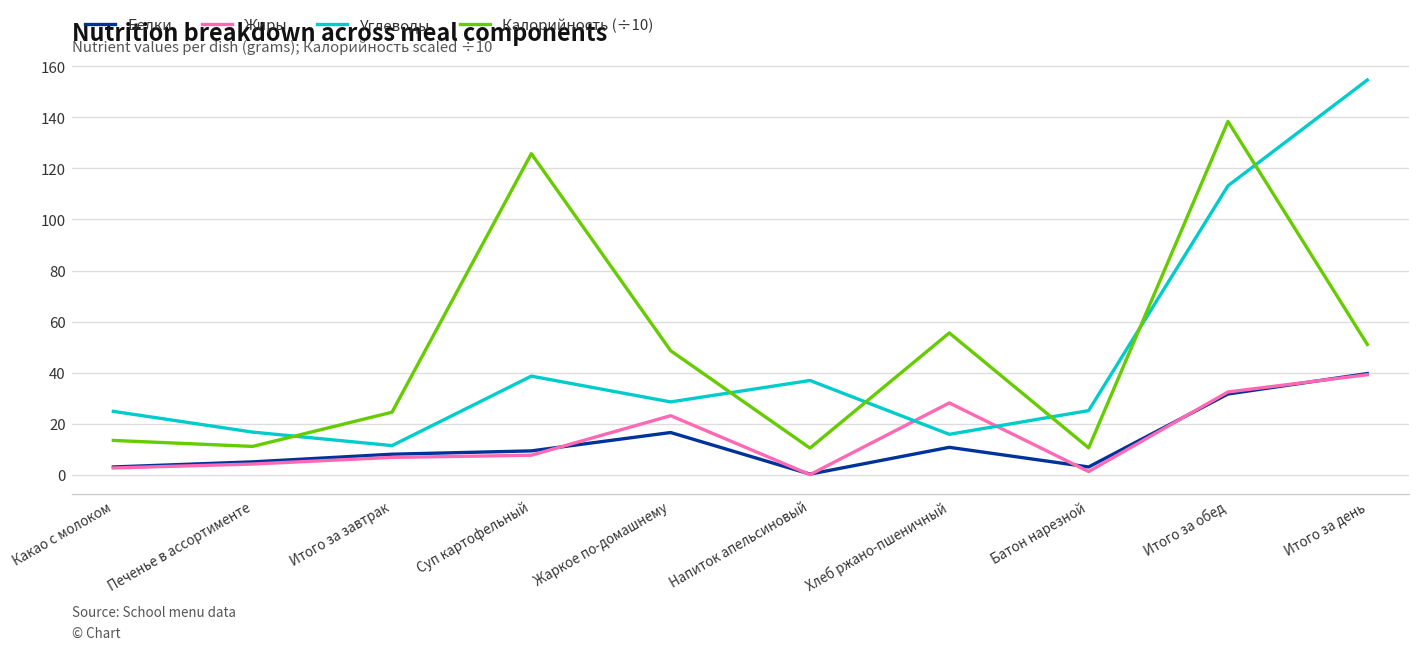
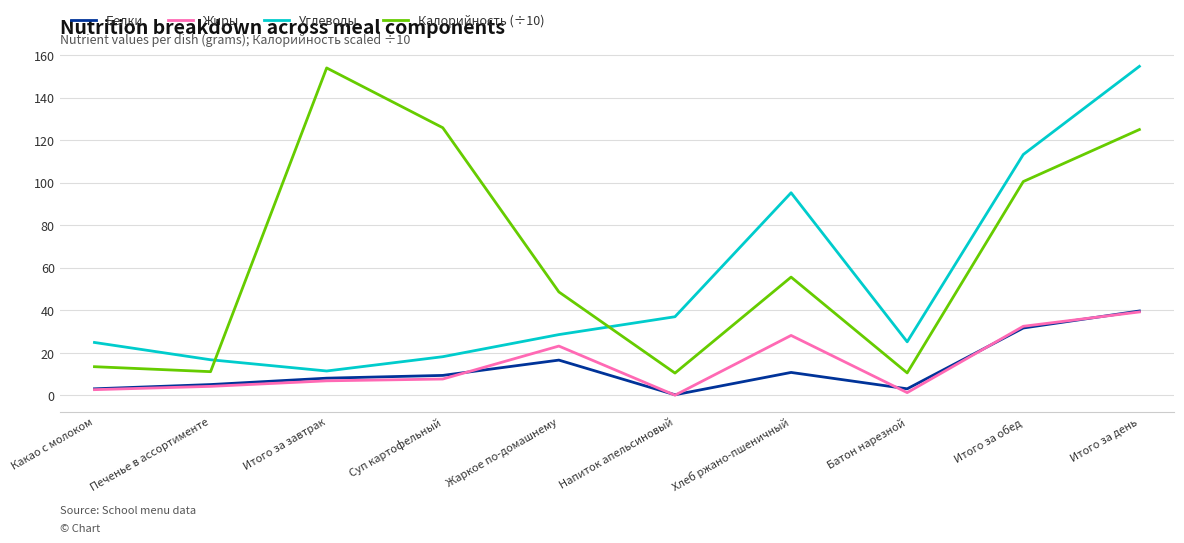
Калорийность (÷10), Итого за завтрак: 24 -> 154
Углеводы, Суп картофельный: 39 -> 18
Углеводы, Хлеб ржано-пшеничный: 16 -> 95
Калорийность (÷10), Итого за обед: 138 -> 100
Калорийность (÷10), Итого за день: 51 -> 125
